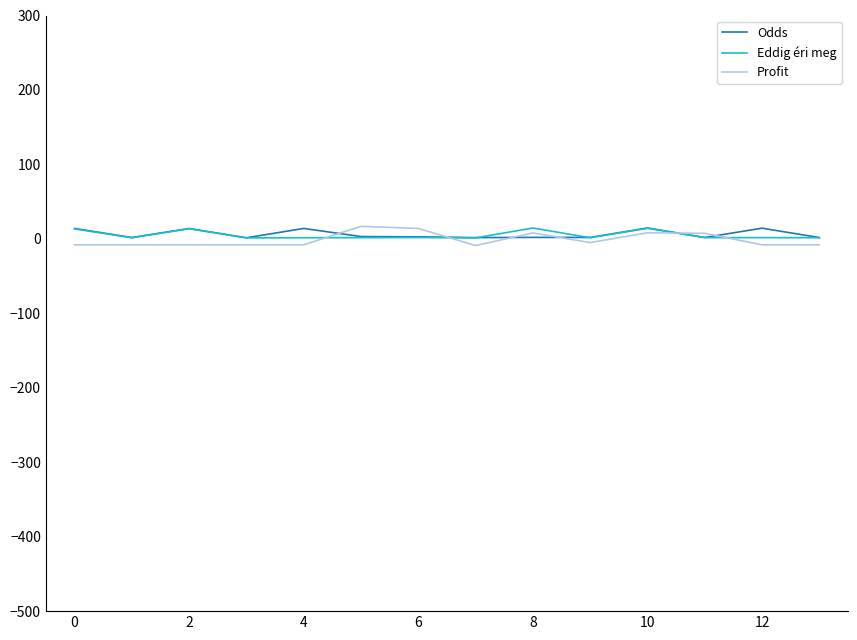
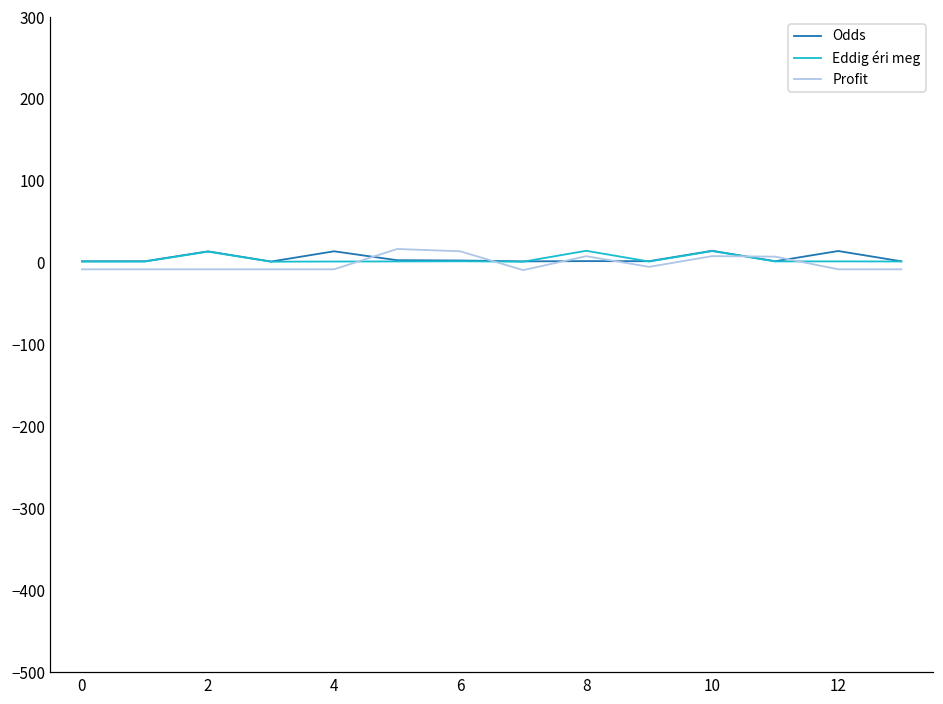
Odds, 0: 10 -> 0
Eddig éri meg, 0: 10 -> 0
